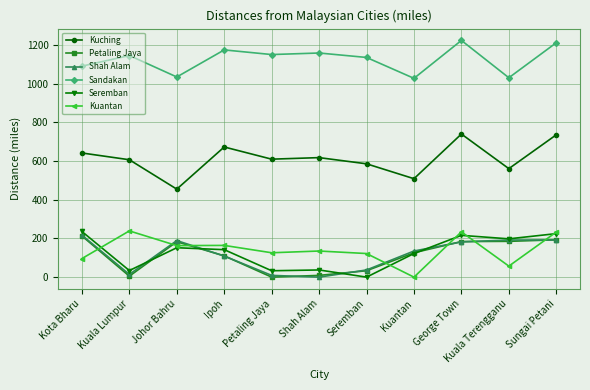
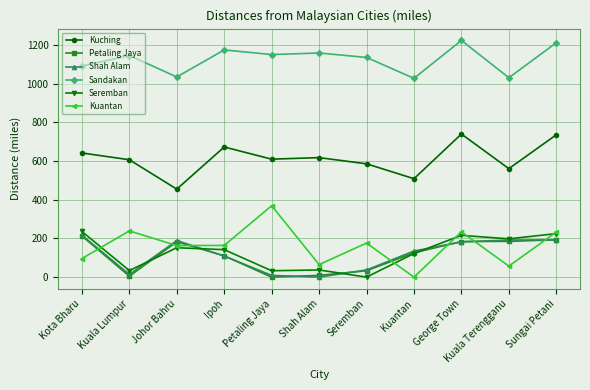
Kuantan, Petaling Jaya: 130 -> 370
Kuantan, Shah Alam: 140 -> 70
Kuantan, Seremban: 120 -> 180
